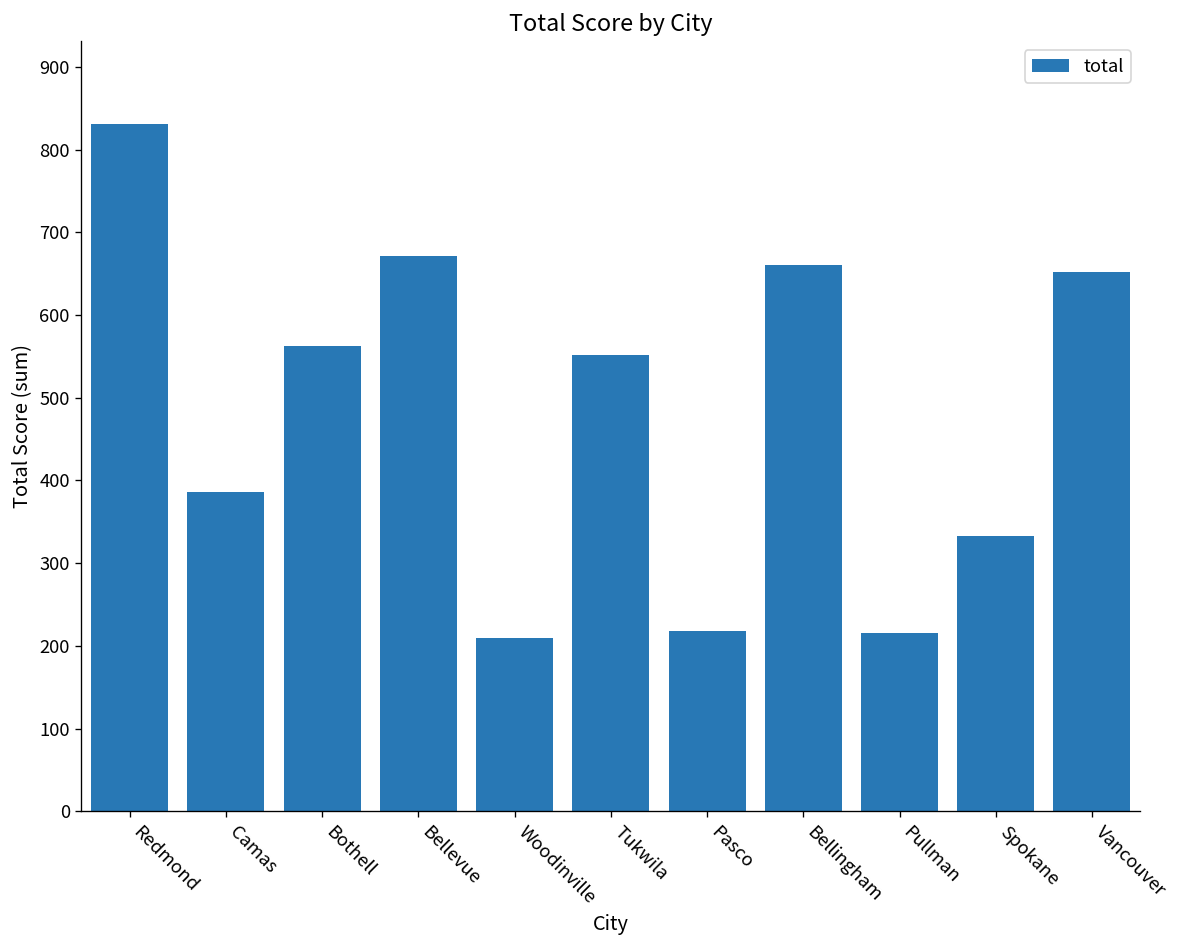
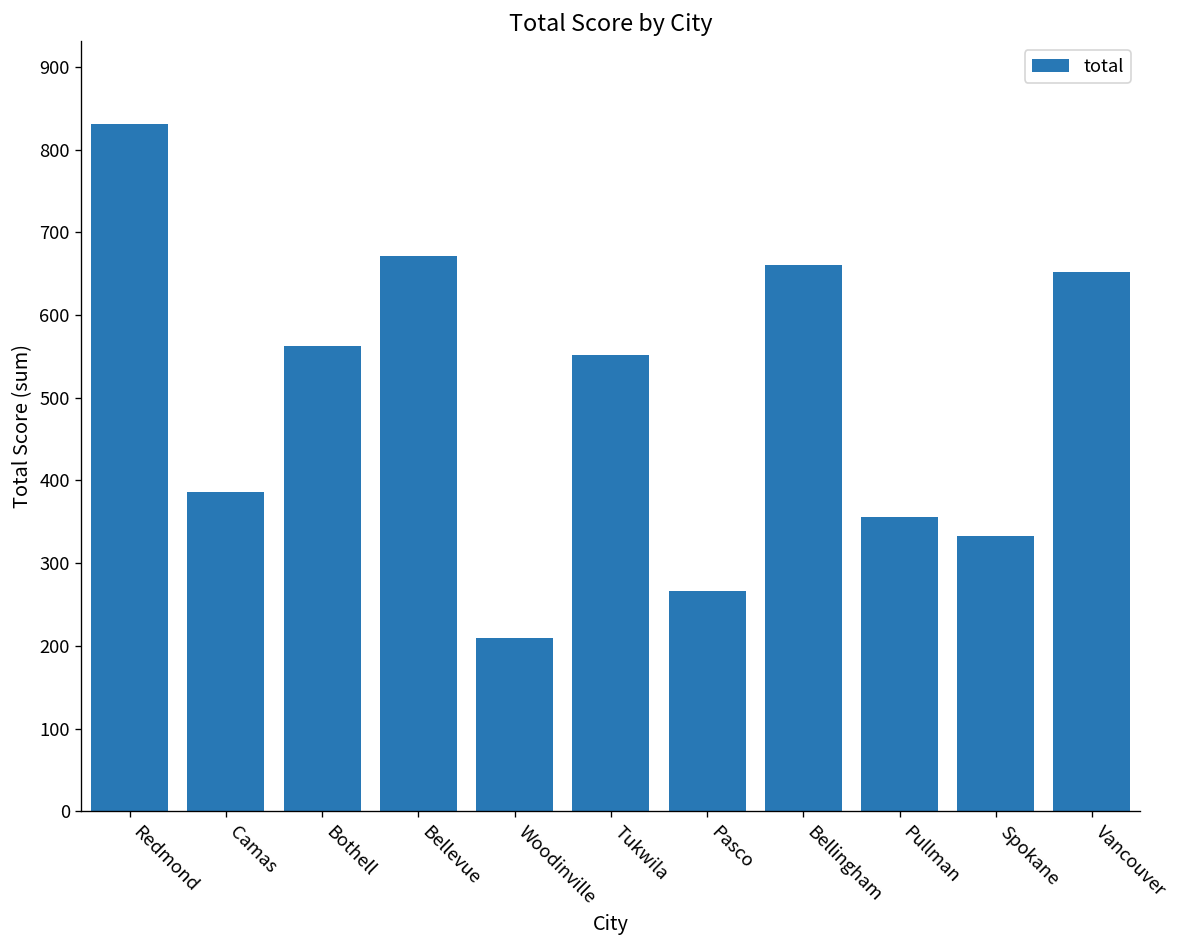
Pasco: 220 -> 270
Pullman: 220 -> 360
